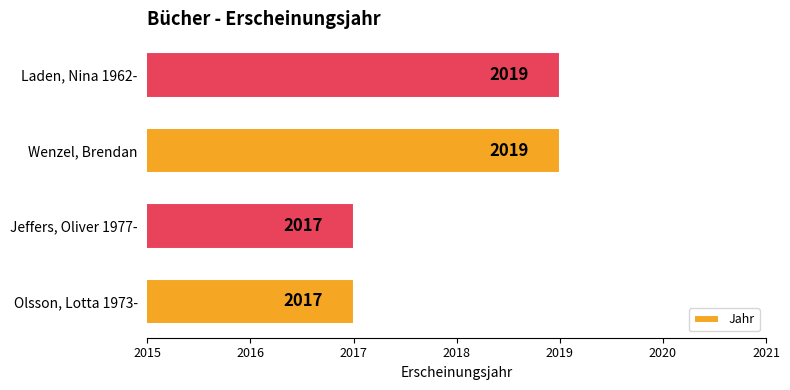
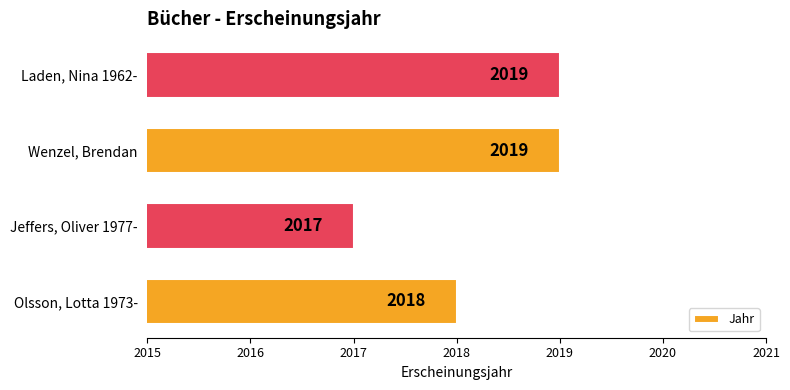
Olsson, Lotta 1973-: 2017 -> 2018
